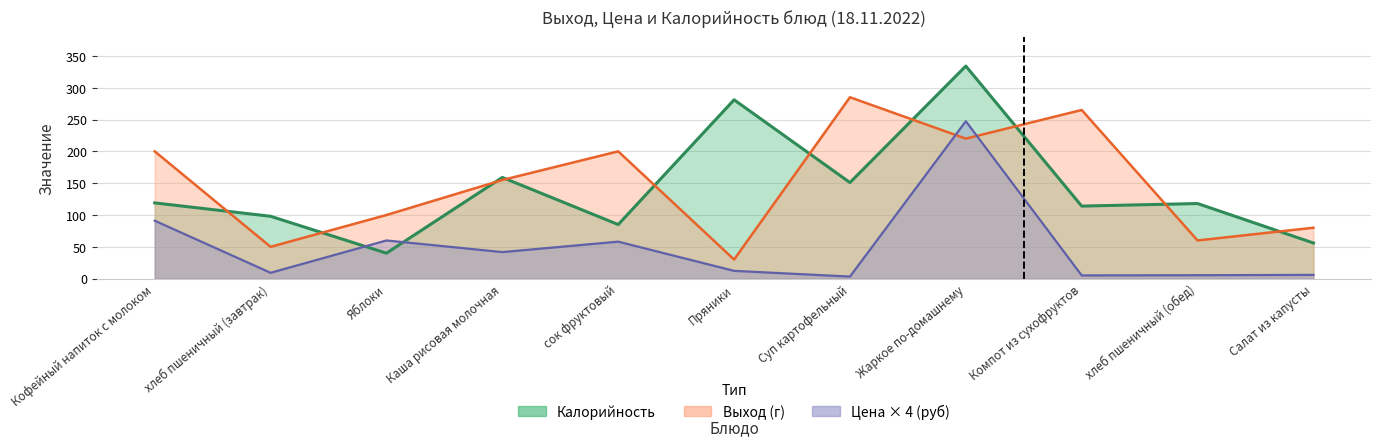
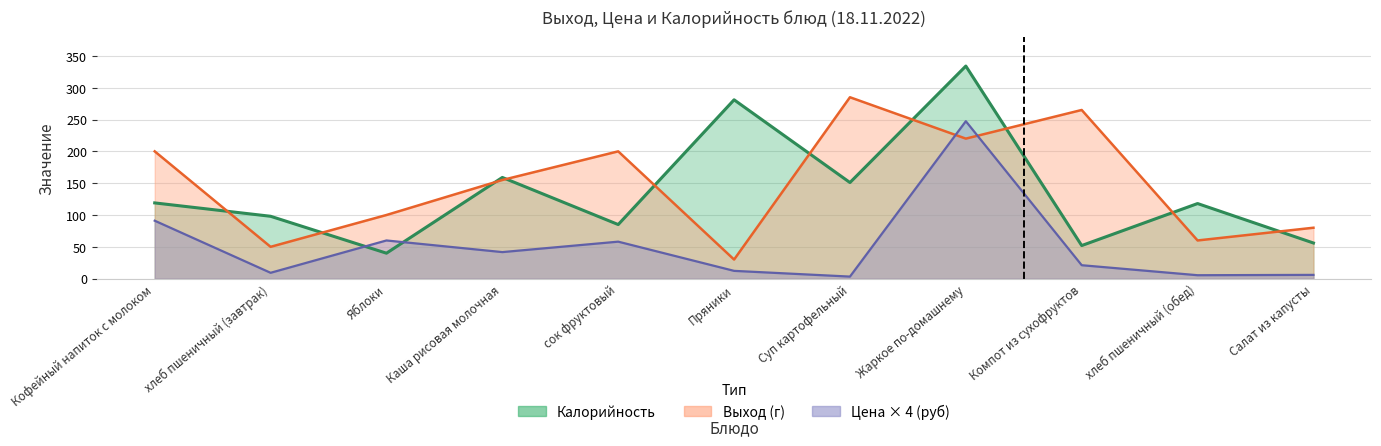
Калорийность, Компот из сухофруктов: 110 -> 50
Цена × 4 (руб), Компот из сухофруктов: 10 -> 20
